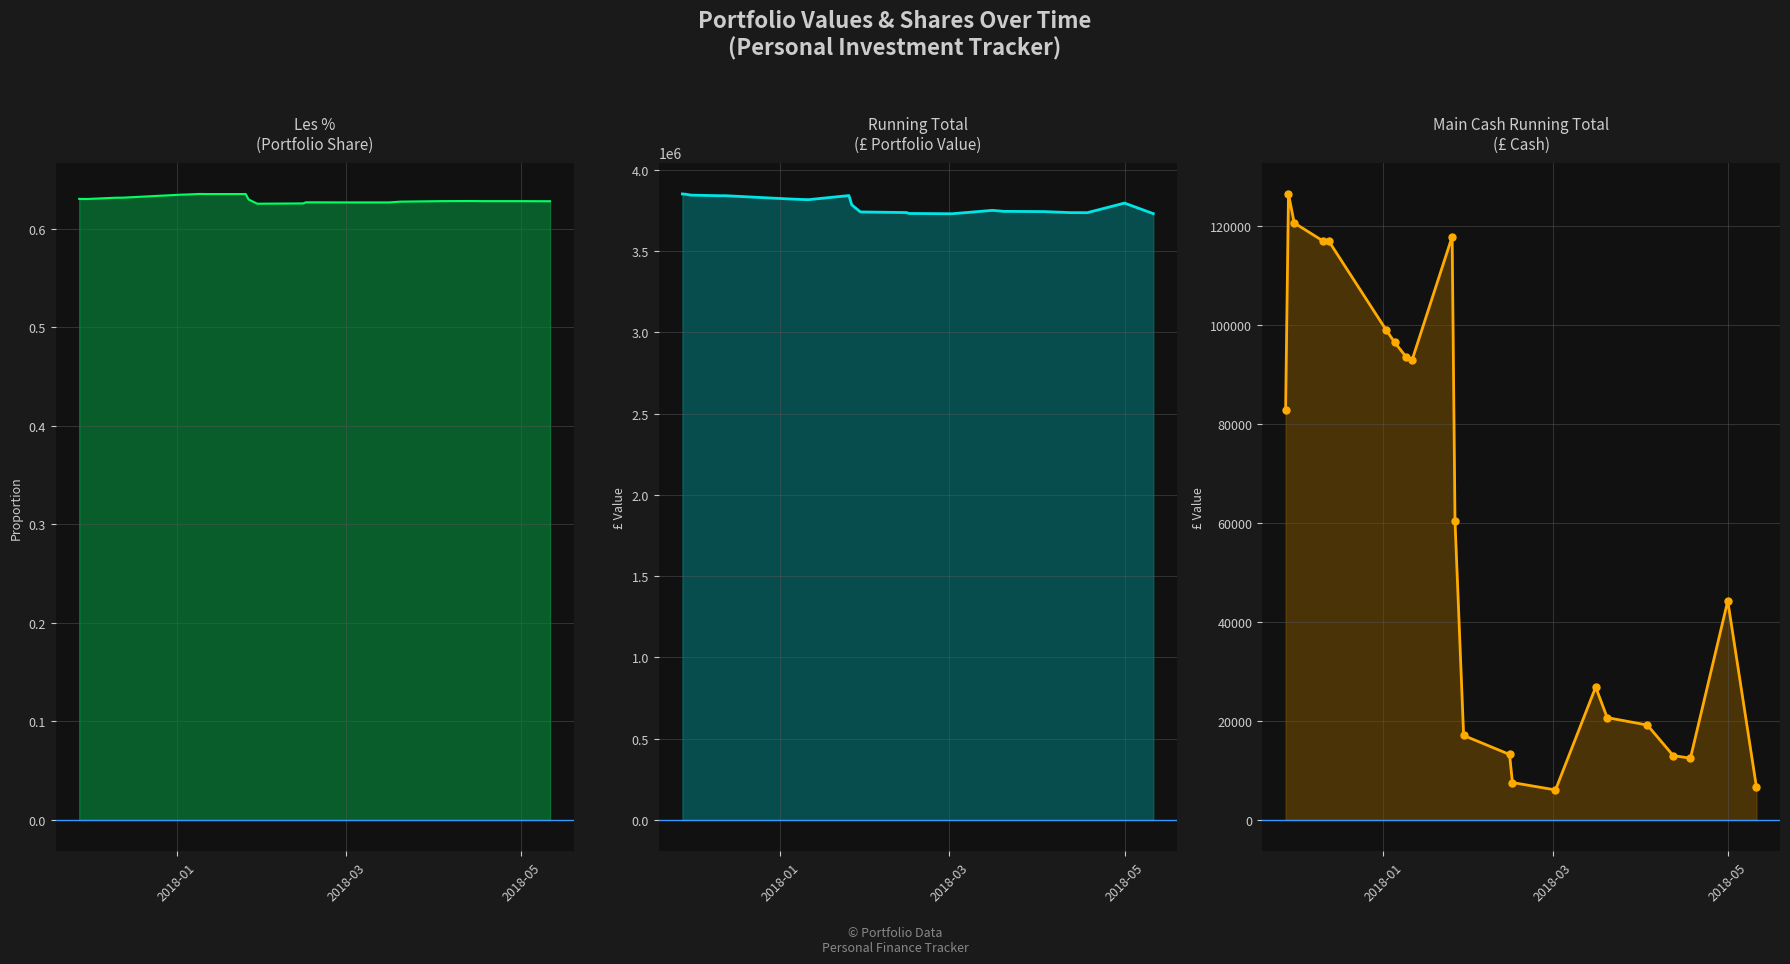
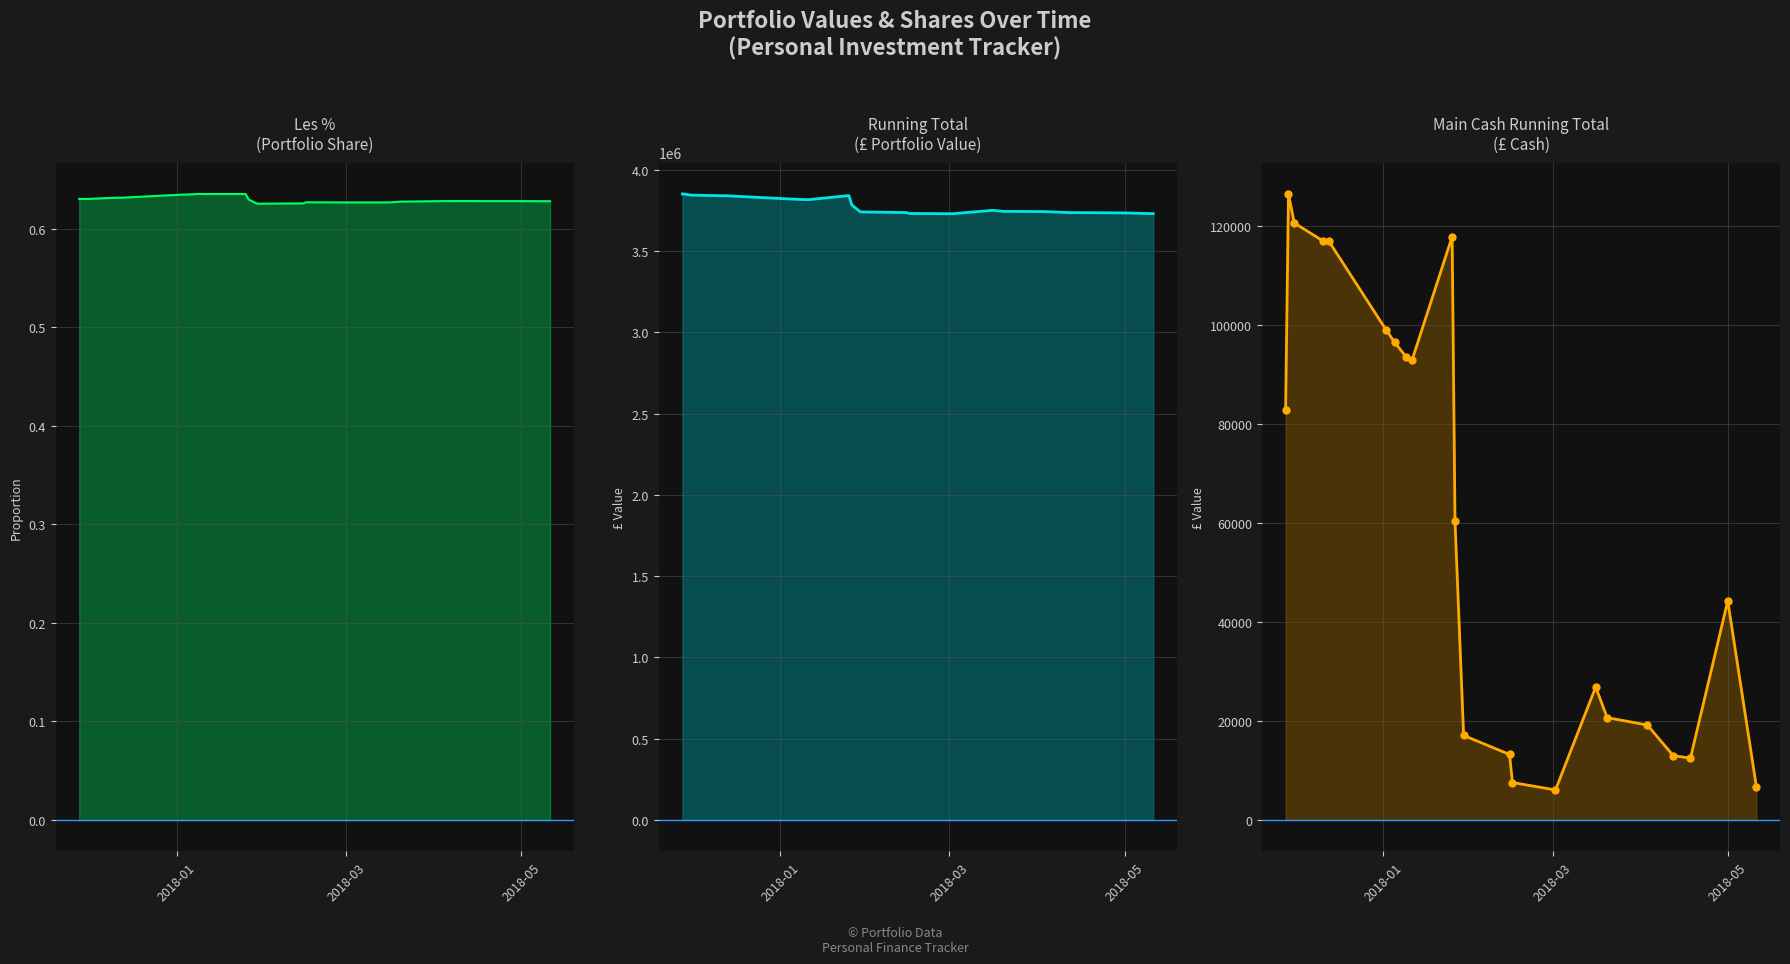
Running Total (£ Portfolio Value), 2018-05: 3800000 -> 3730000
